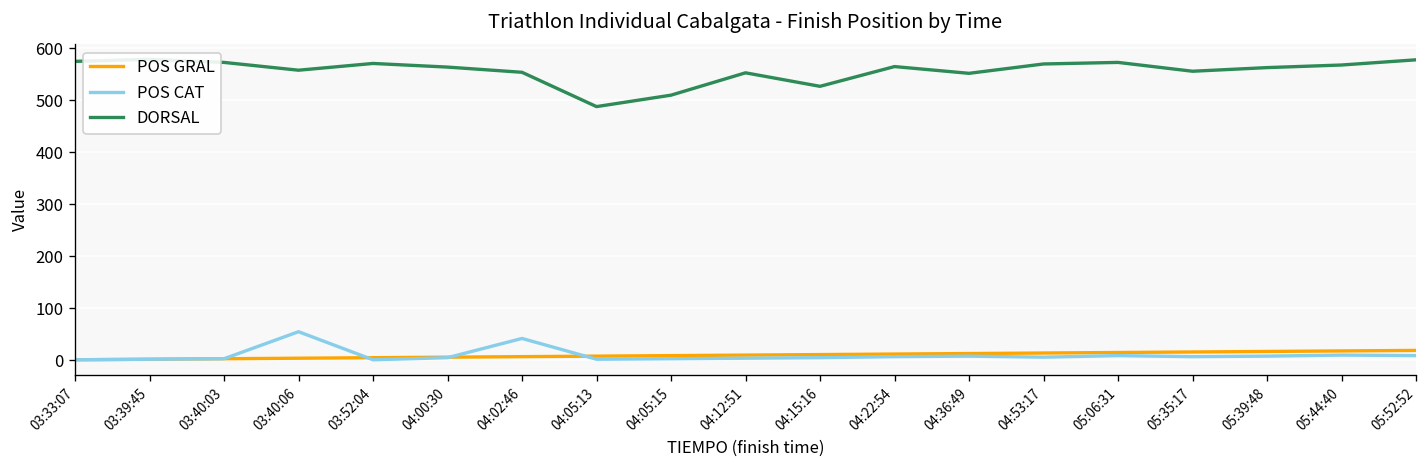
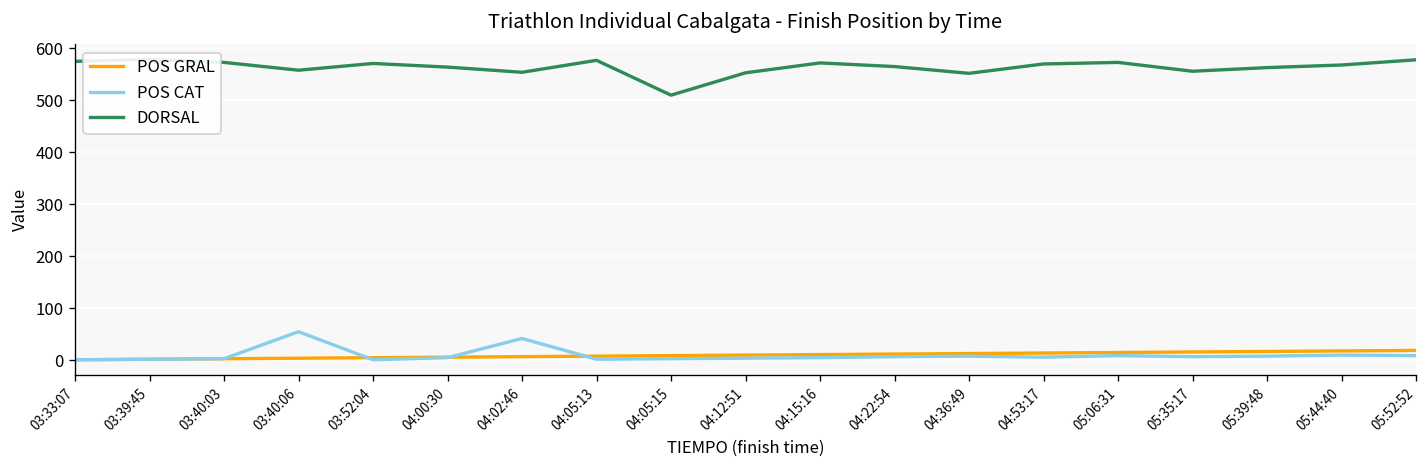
DORSAL, 04:05:13: 490 -> 580
DORSAL, 04:15:16: 530 -> 570
